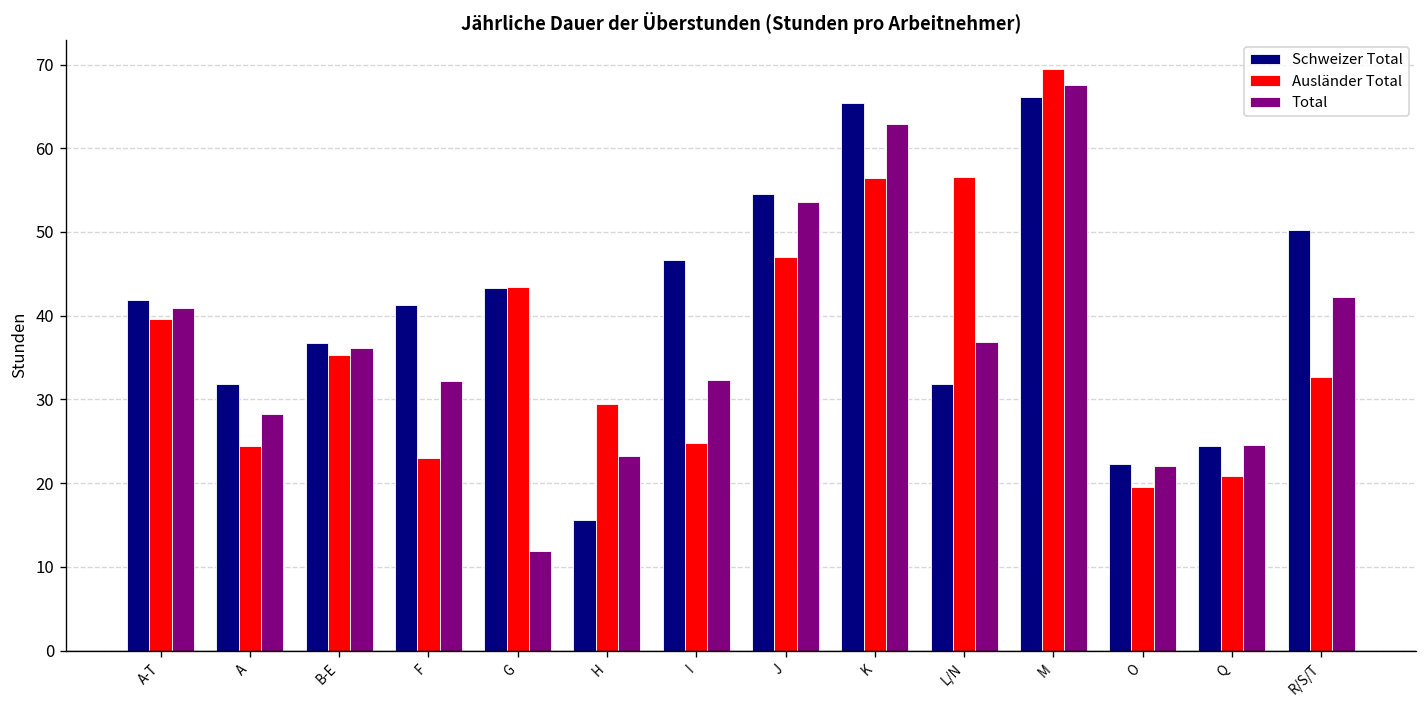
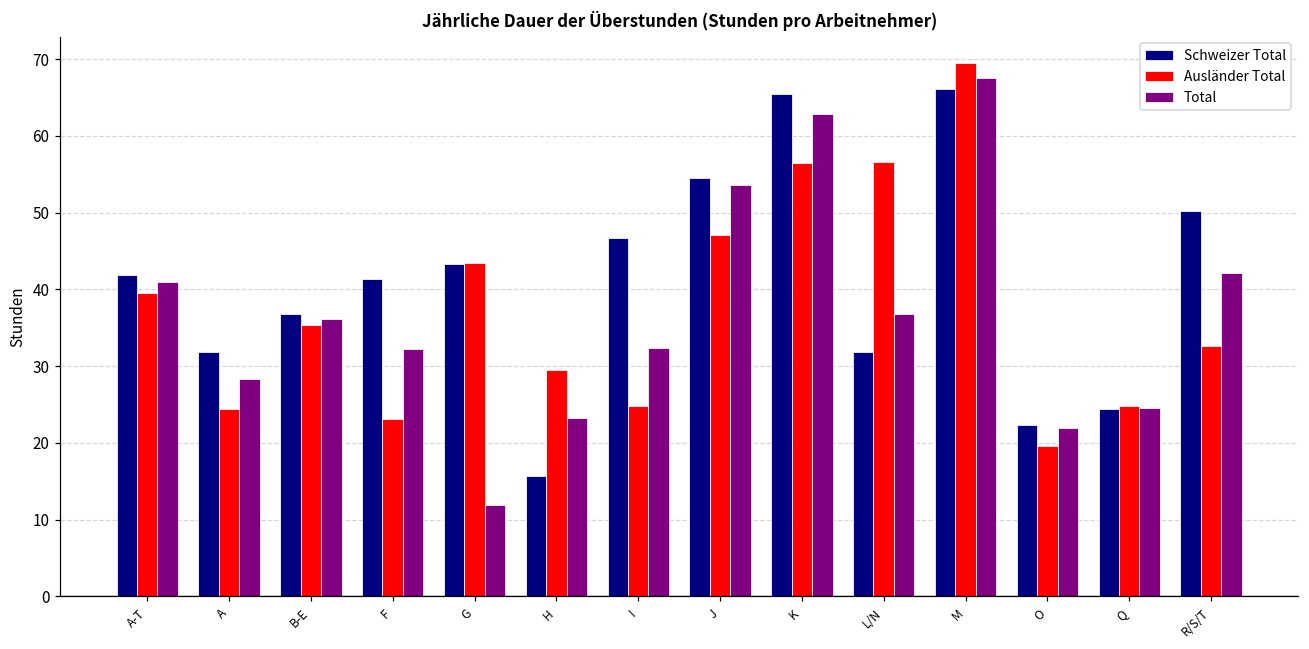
Ausländer Total, Q: 21 -> 25
